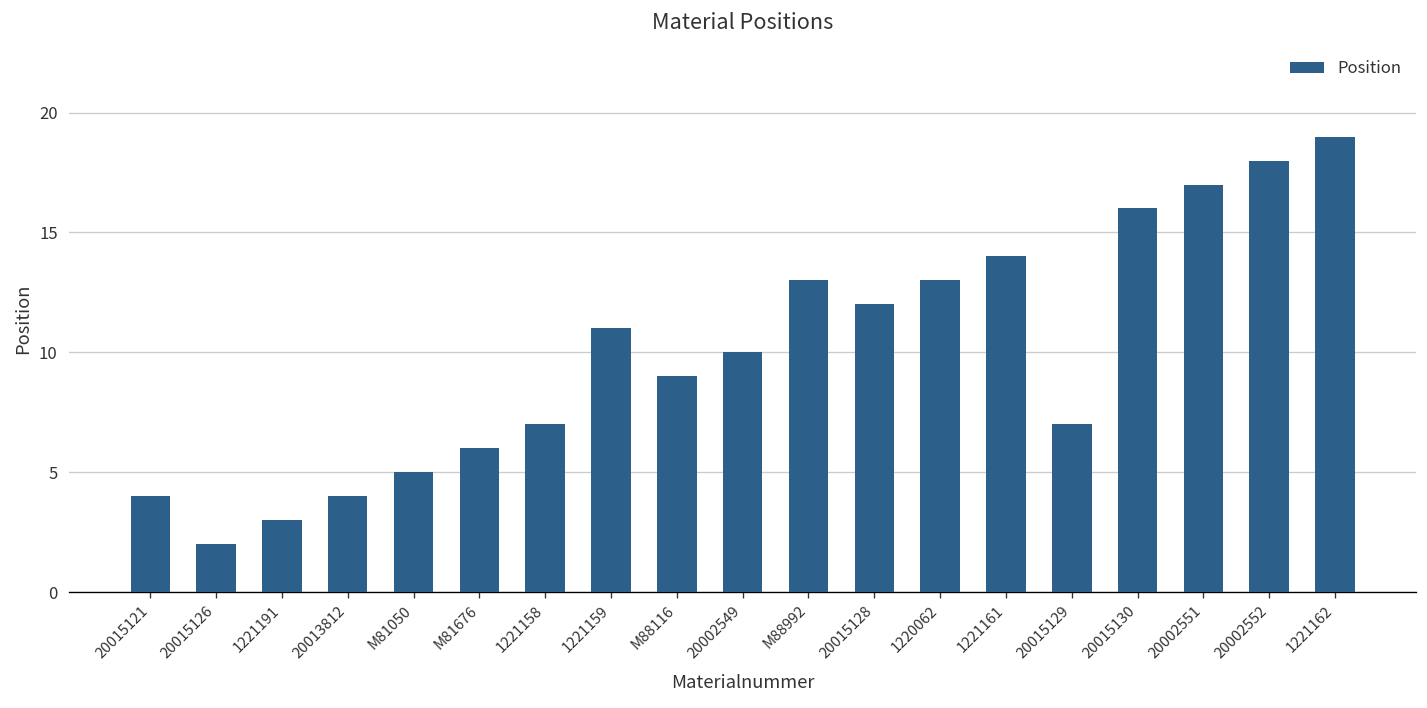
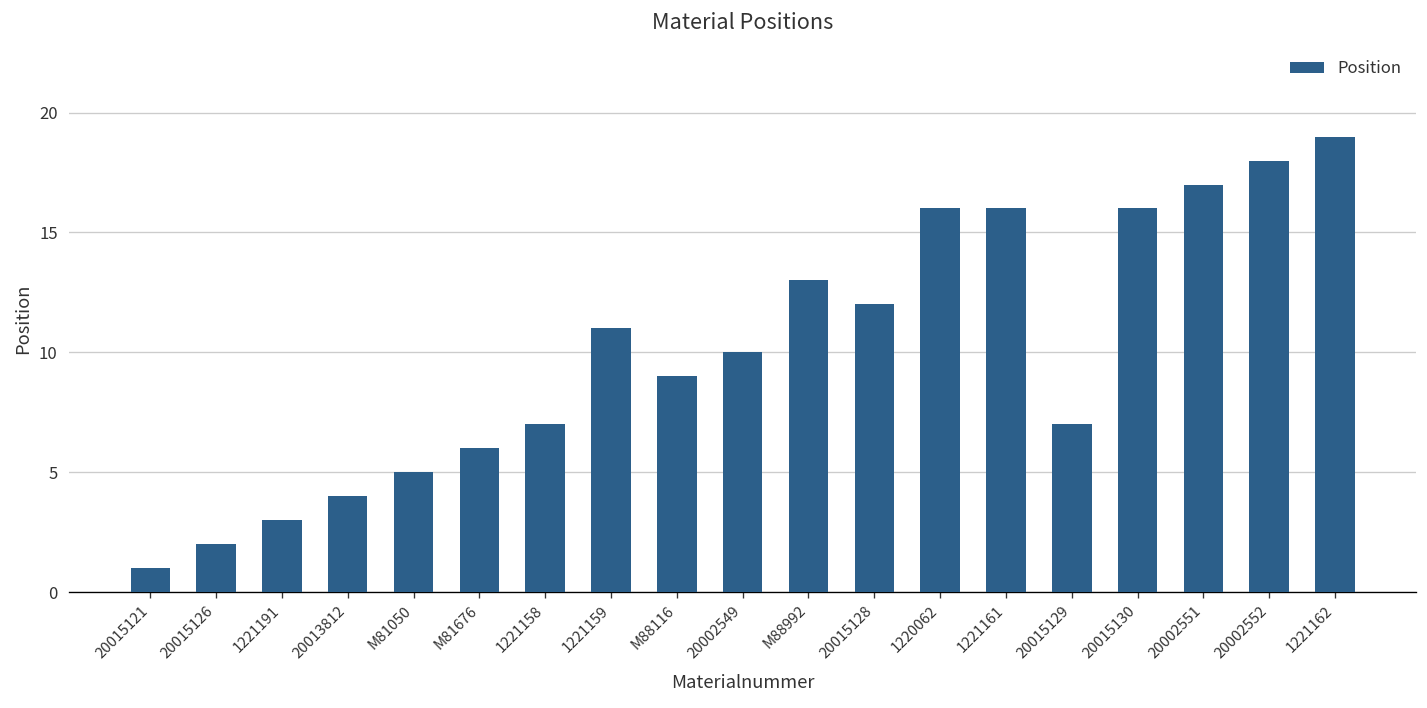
20015121: 4 -> 1
1220062: 13 -> 16
1221161: 14 -> 16
